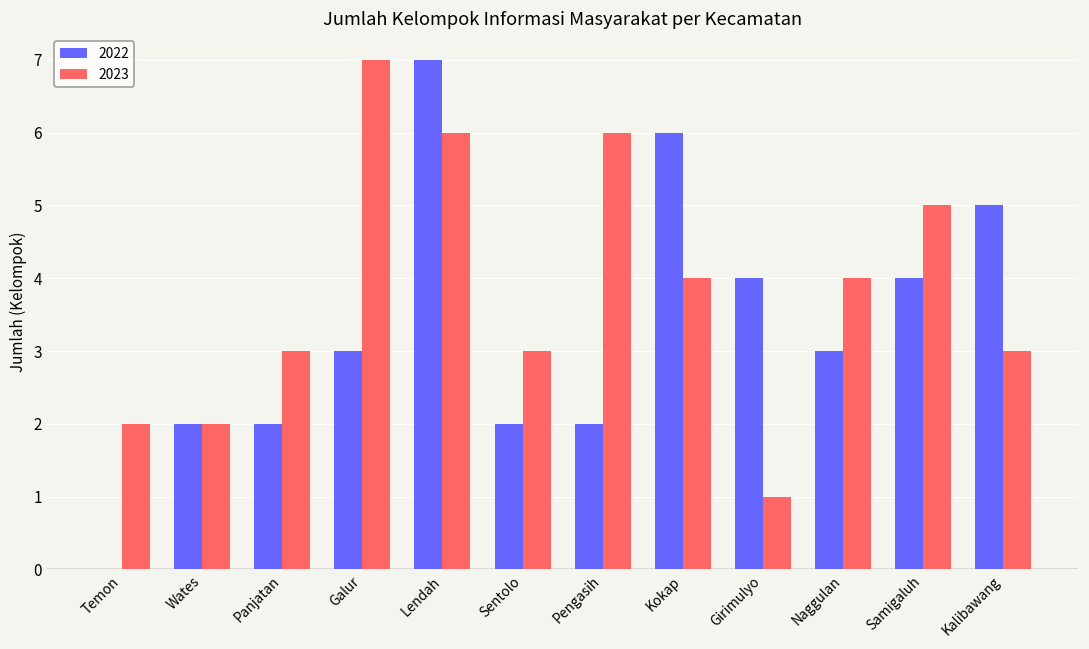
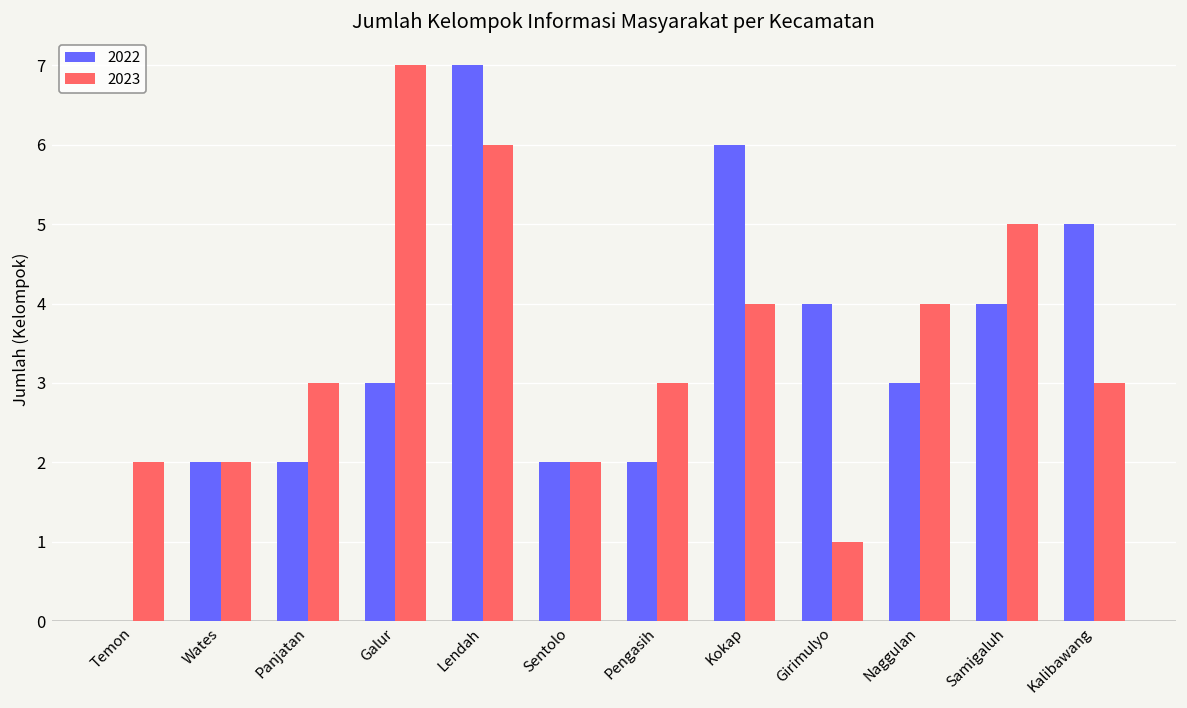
2023, Sentolo: 3 -> 2
2023, Pengasih: 6 -> 3
